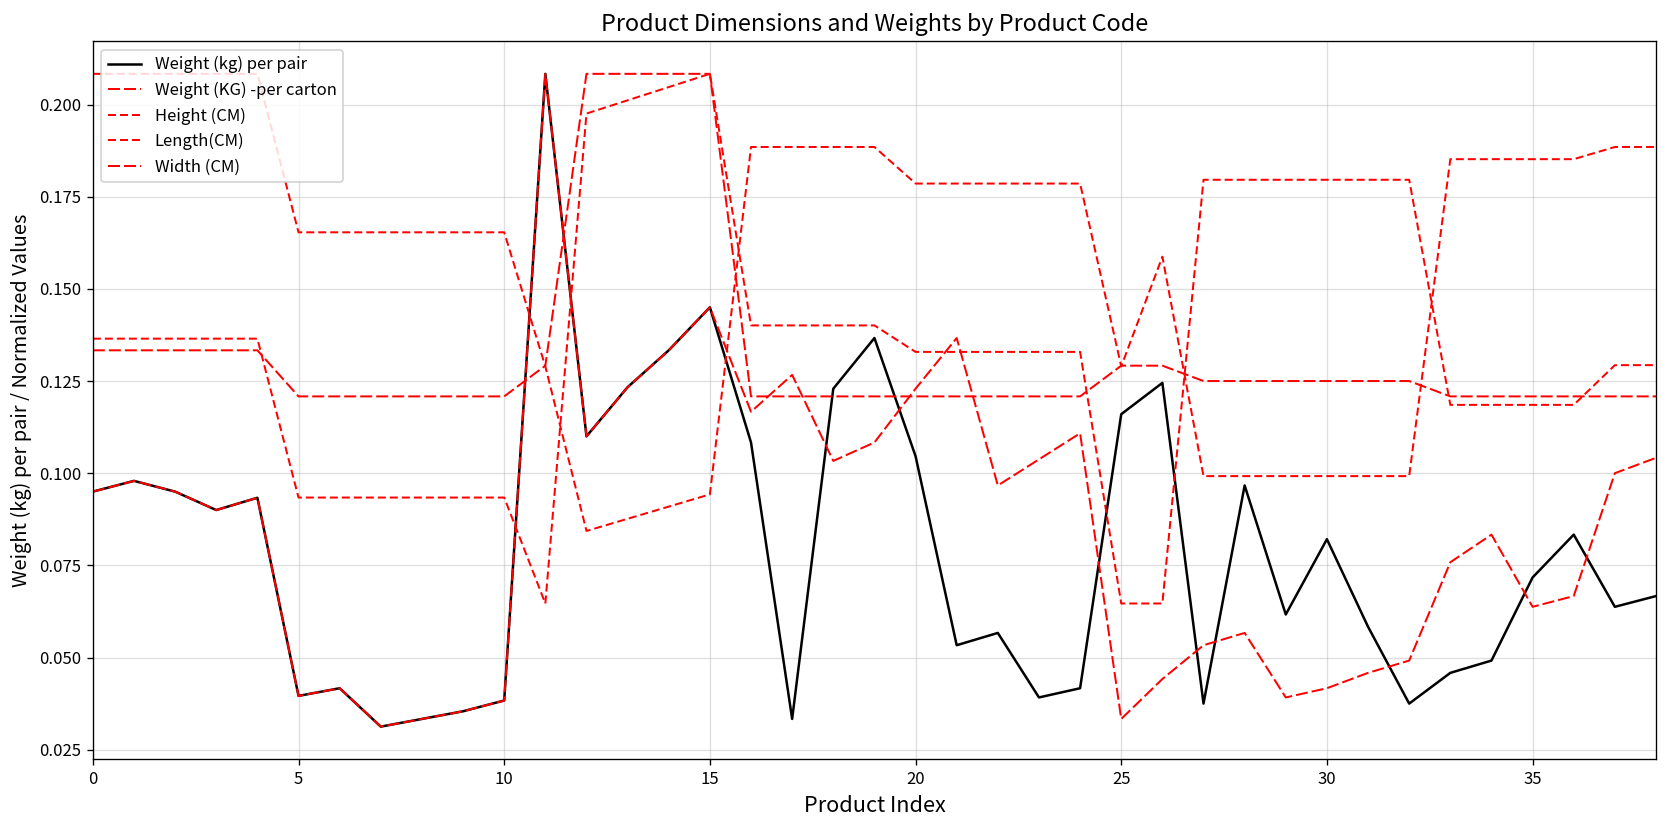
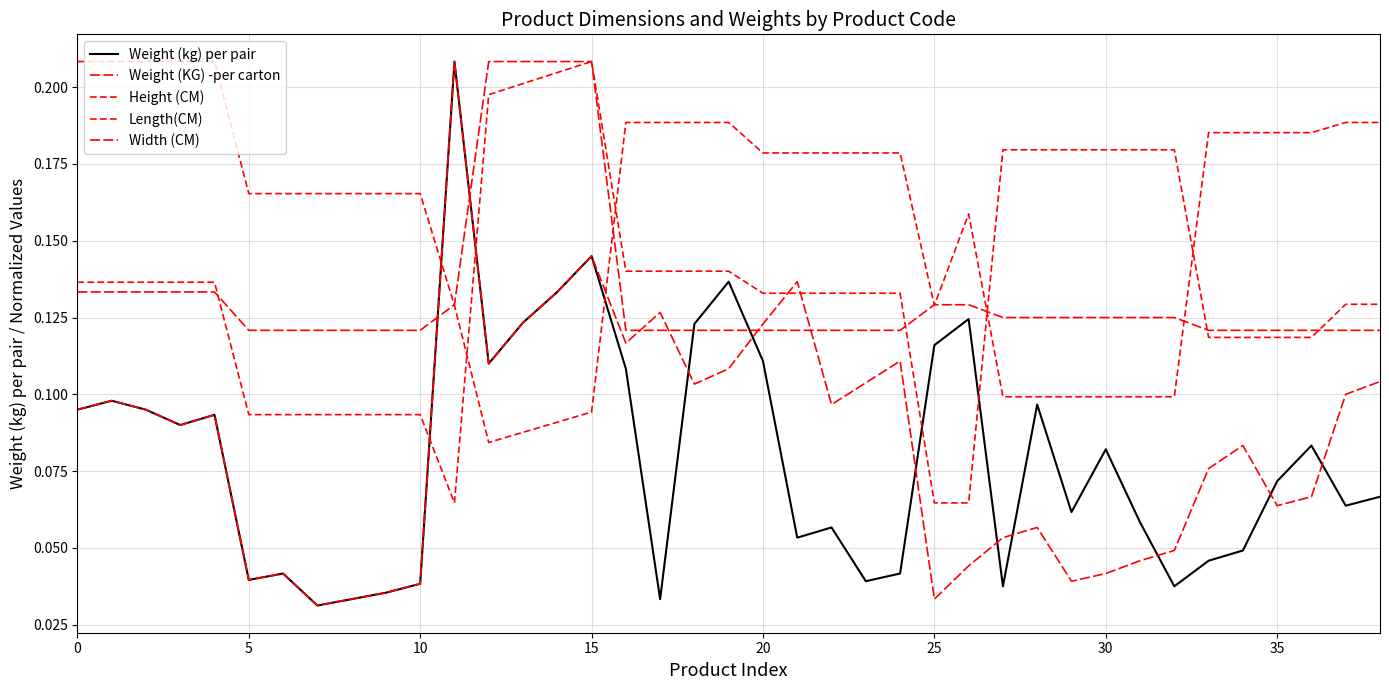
Weight (kg) per pair, 20: 0.105 -> 0.111
